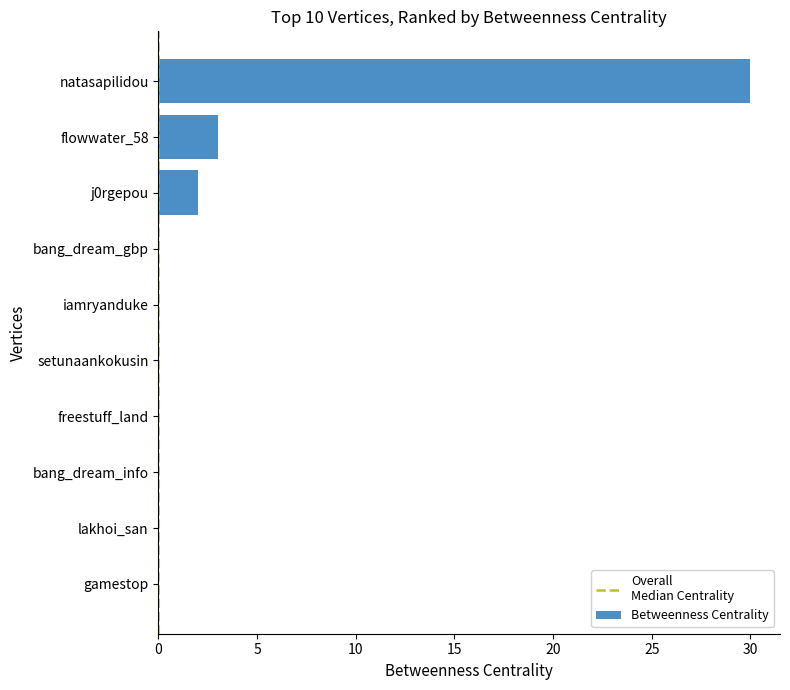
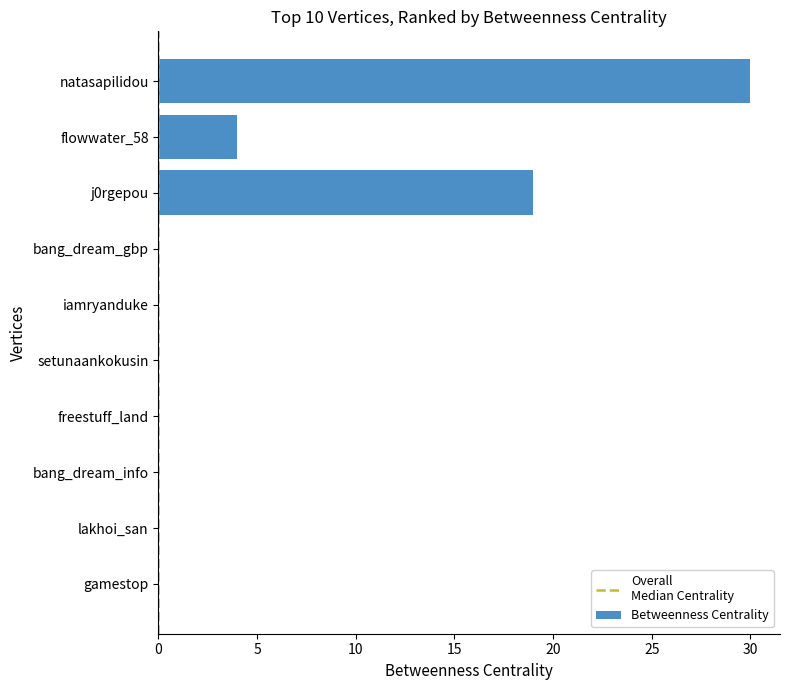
flowwater_58: 3 -> 4
j0rgepou: 2 -> 19
